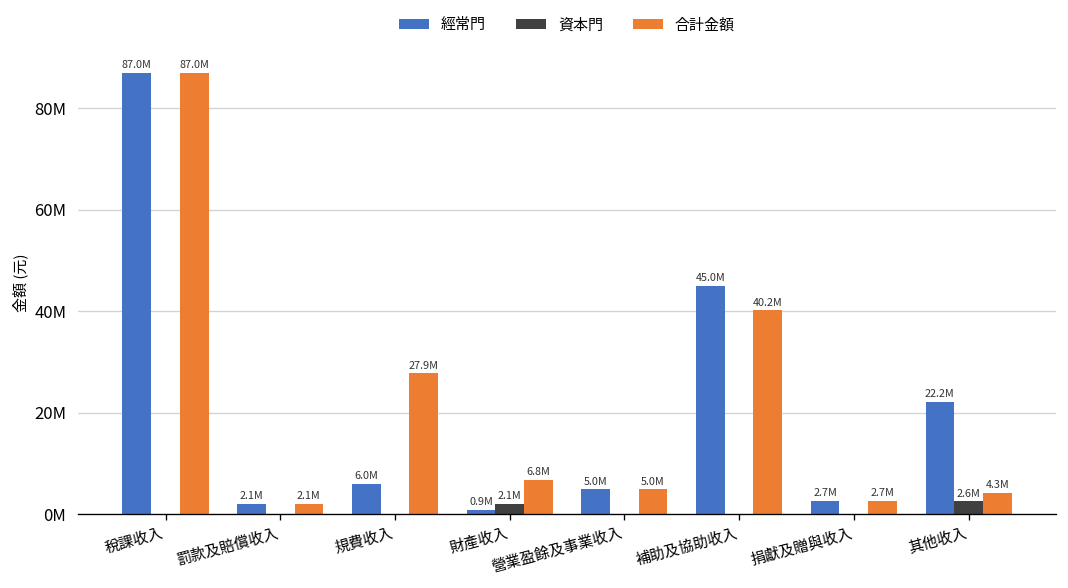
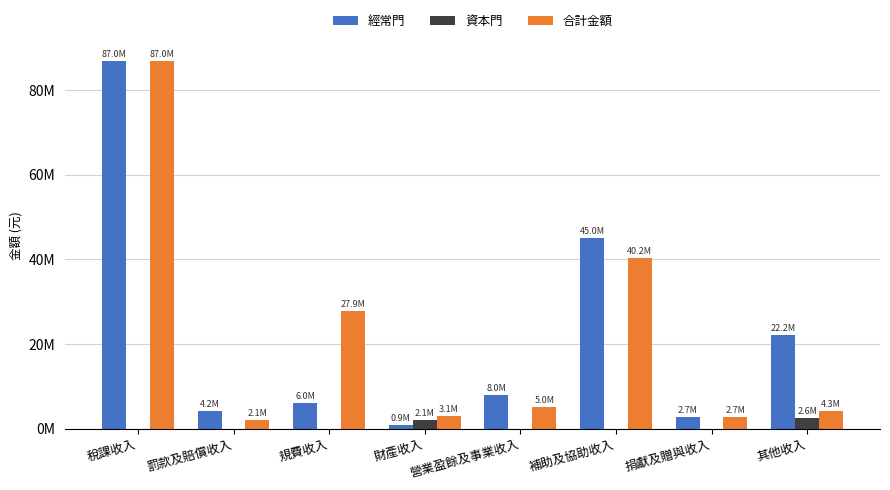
經常門, 罰款及賠償收入: 2.1M -> 4.2M
合計金額, 財產收入: 6.8M -> 3.1M
經常門, 營業盈餘及事業收入: 5.0M -> 8.0M
